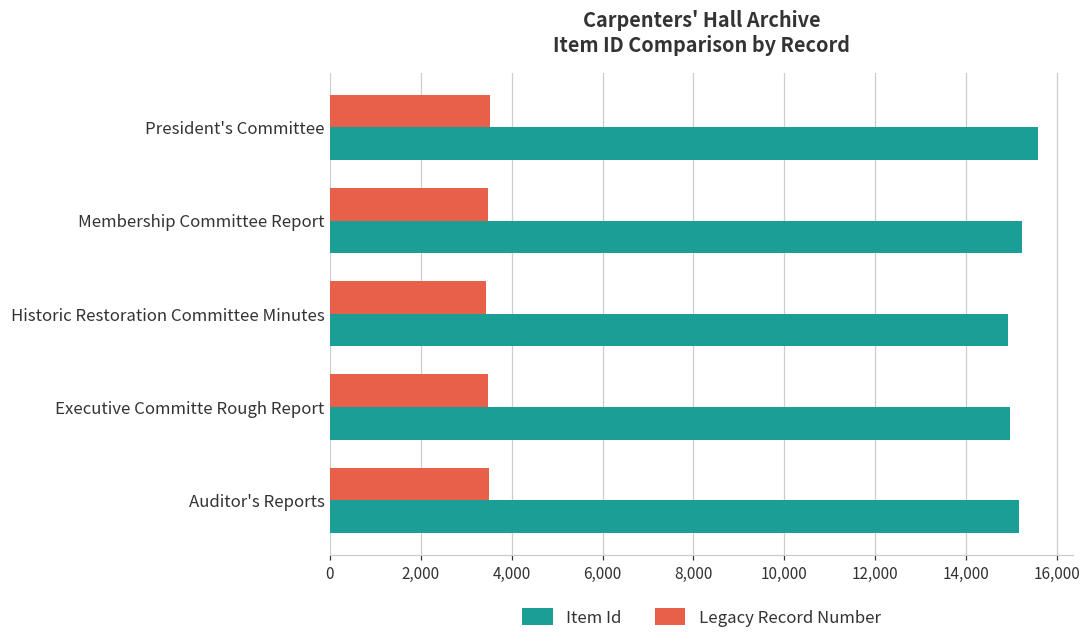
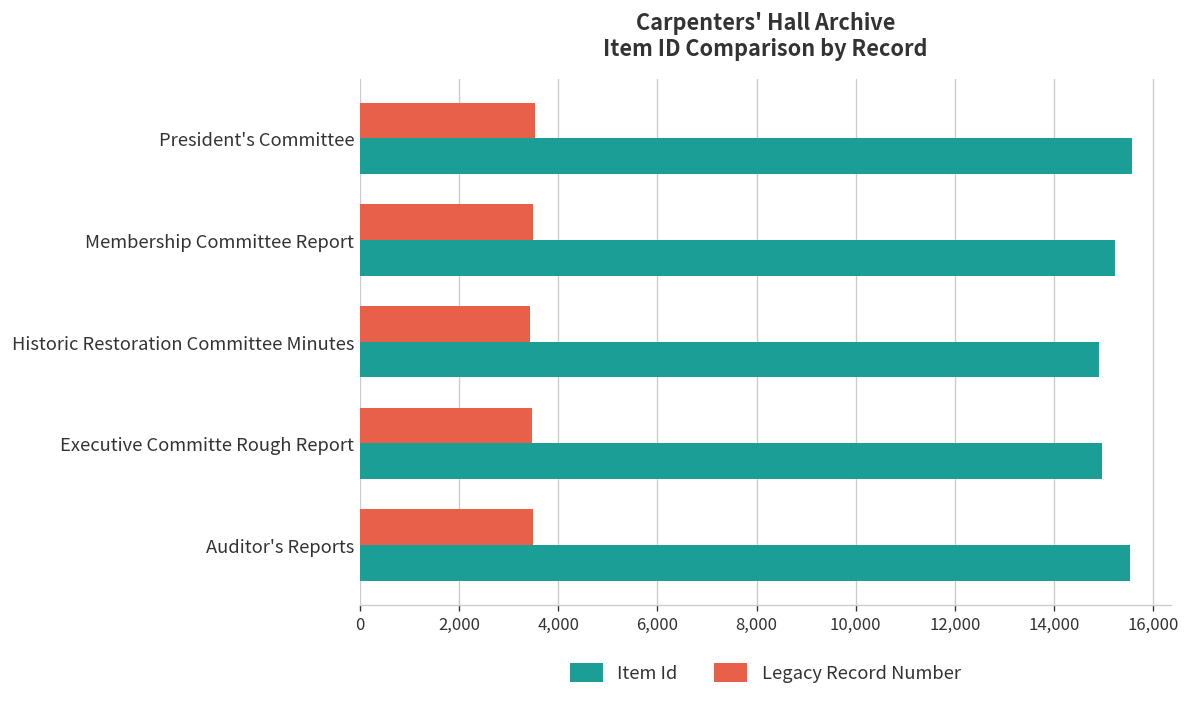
Item Id, Auditor's Reports: 15,200 -> 15,500
